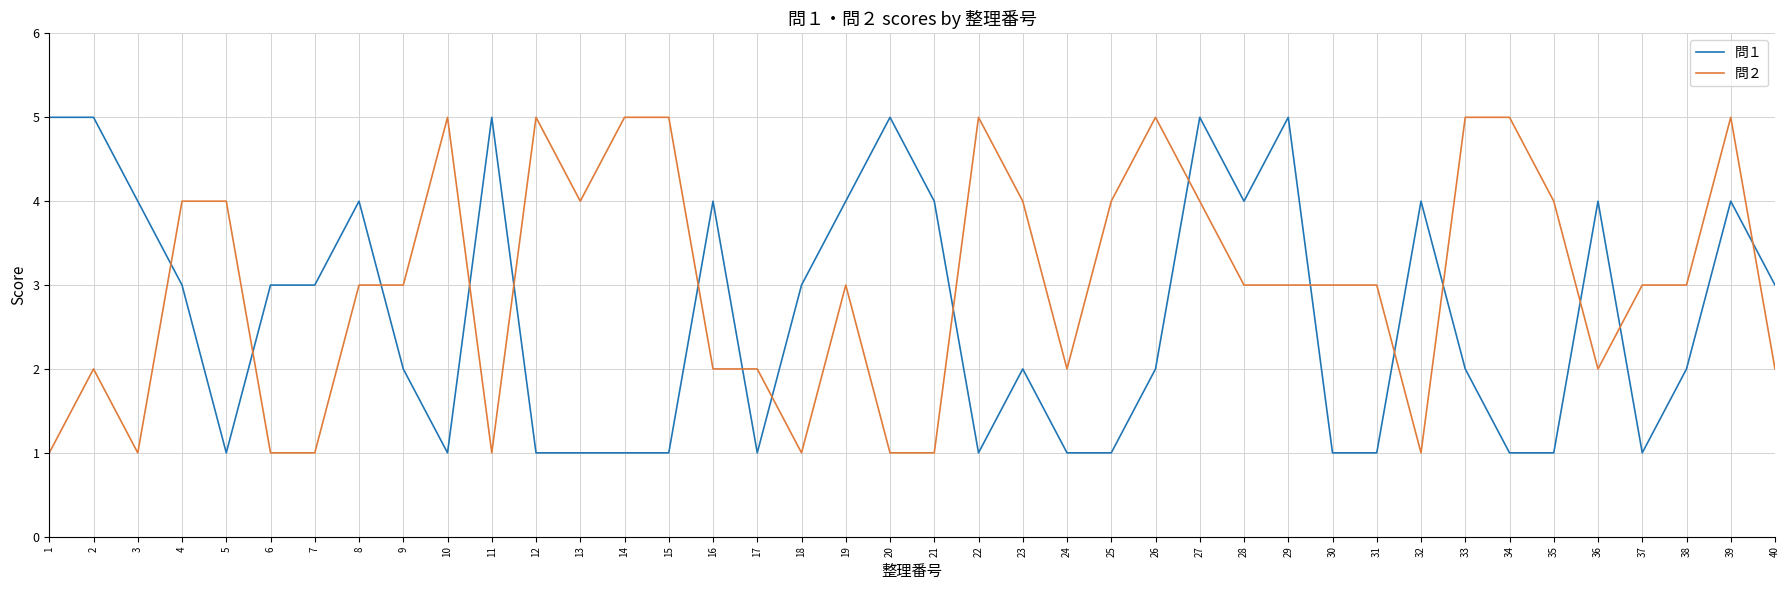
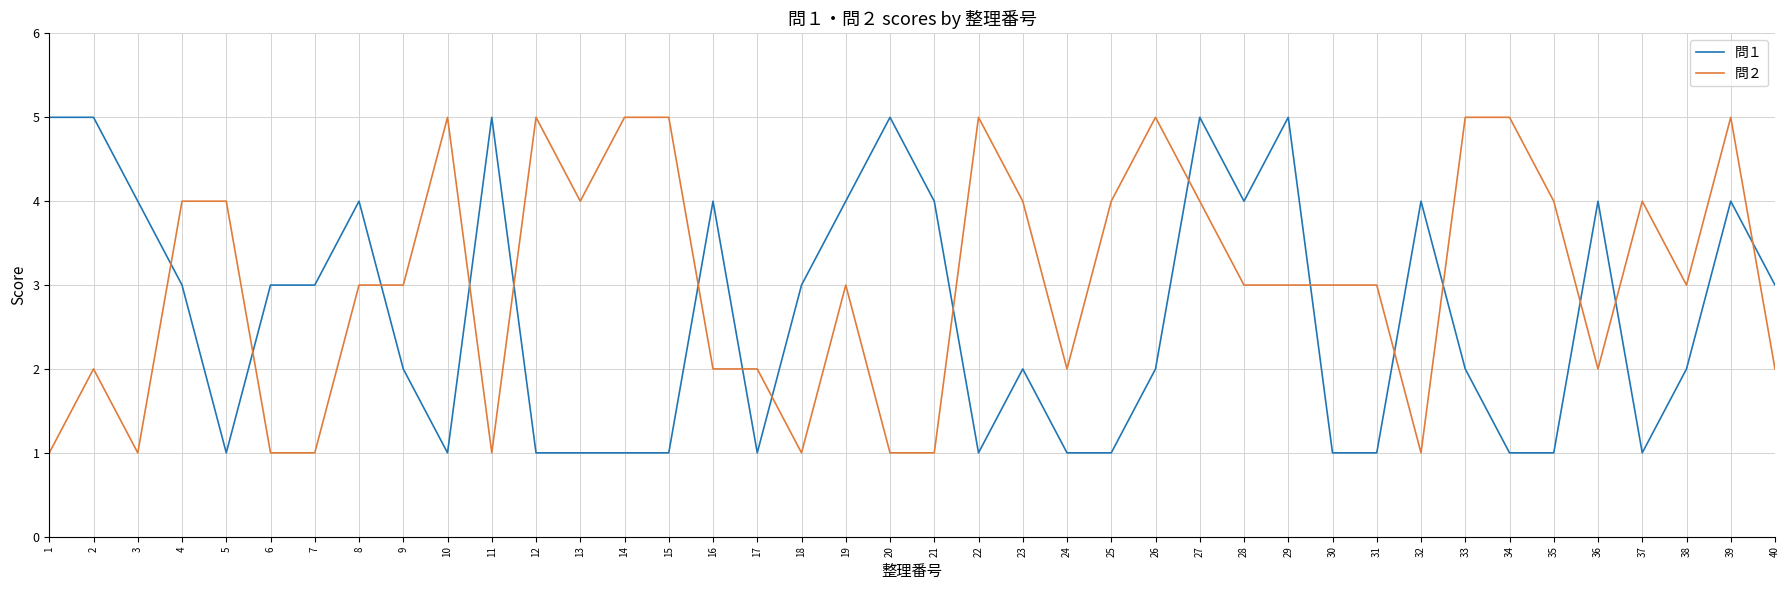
問２, 37: 3 -> 4
